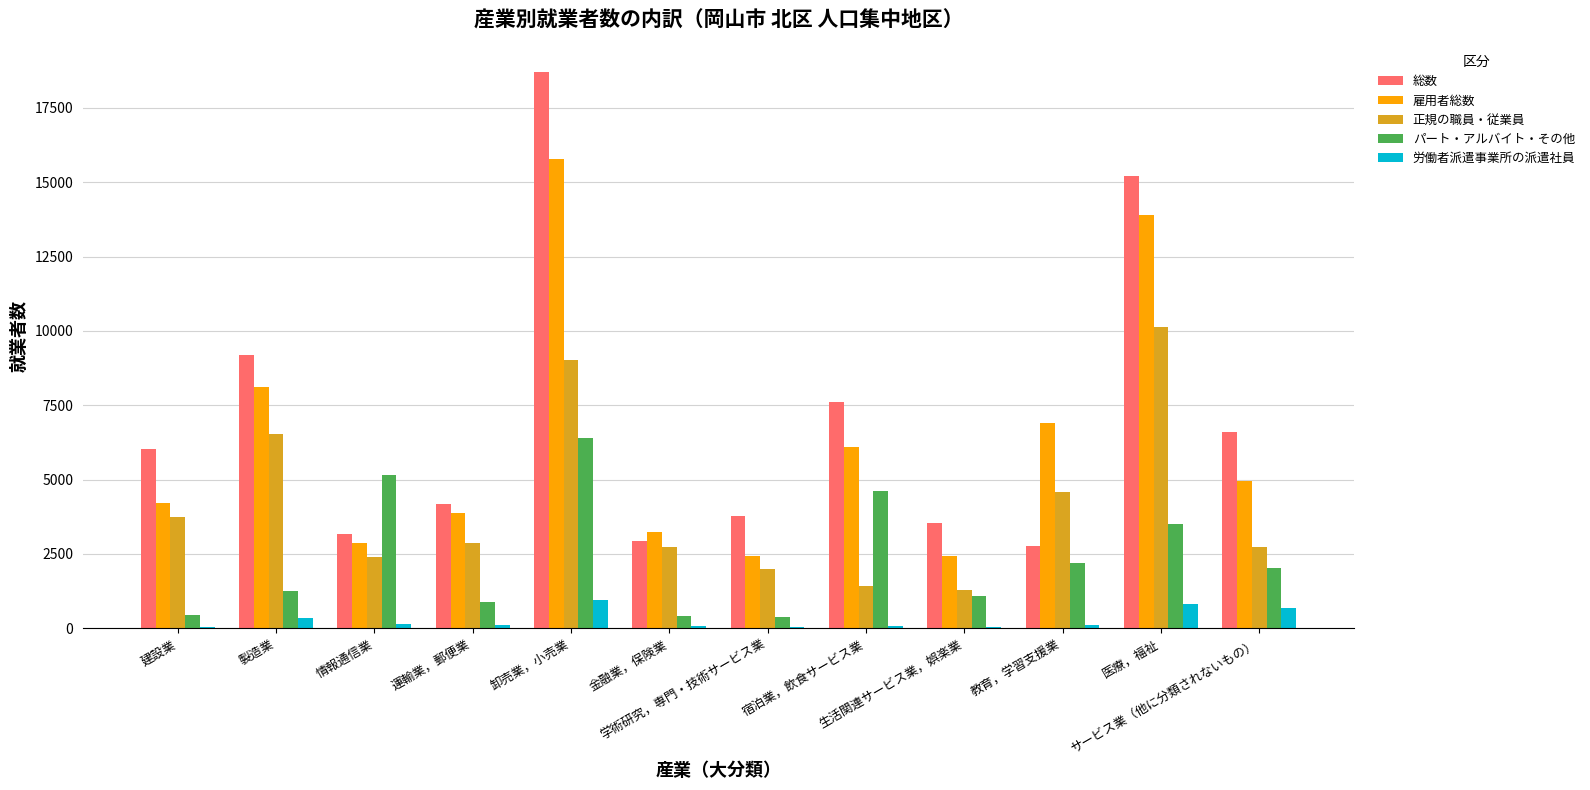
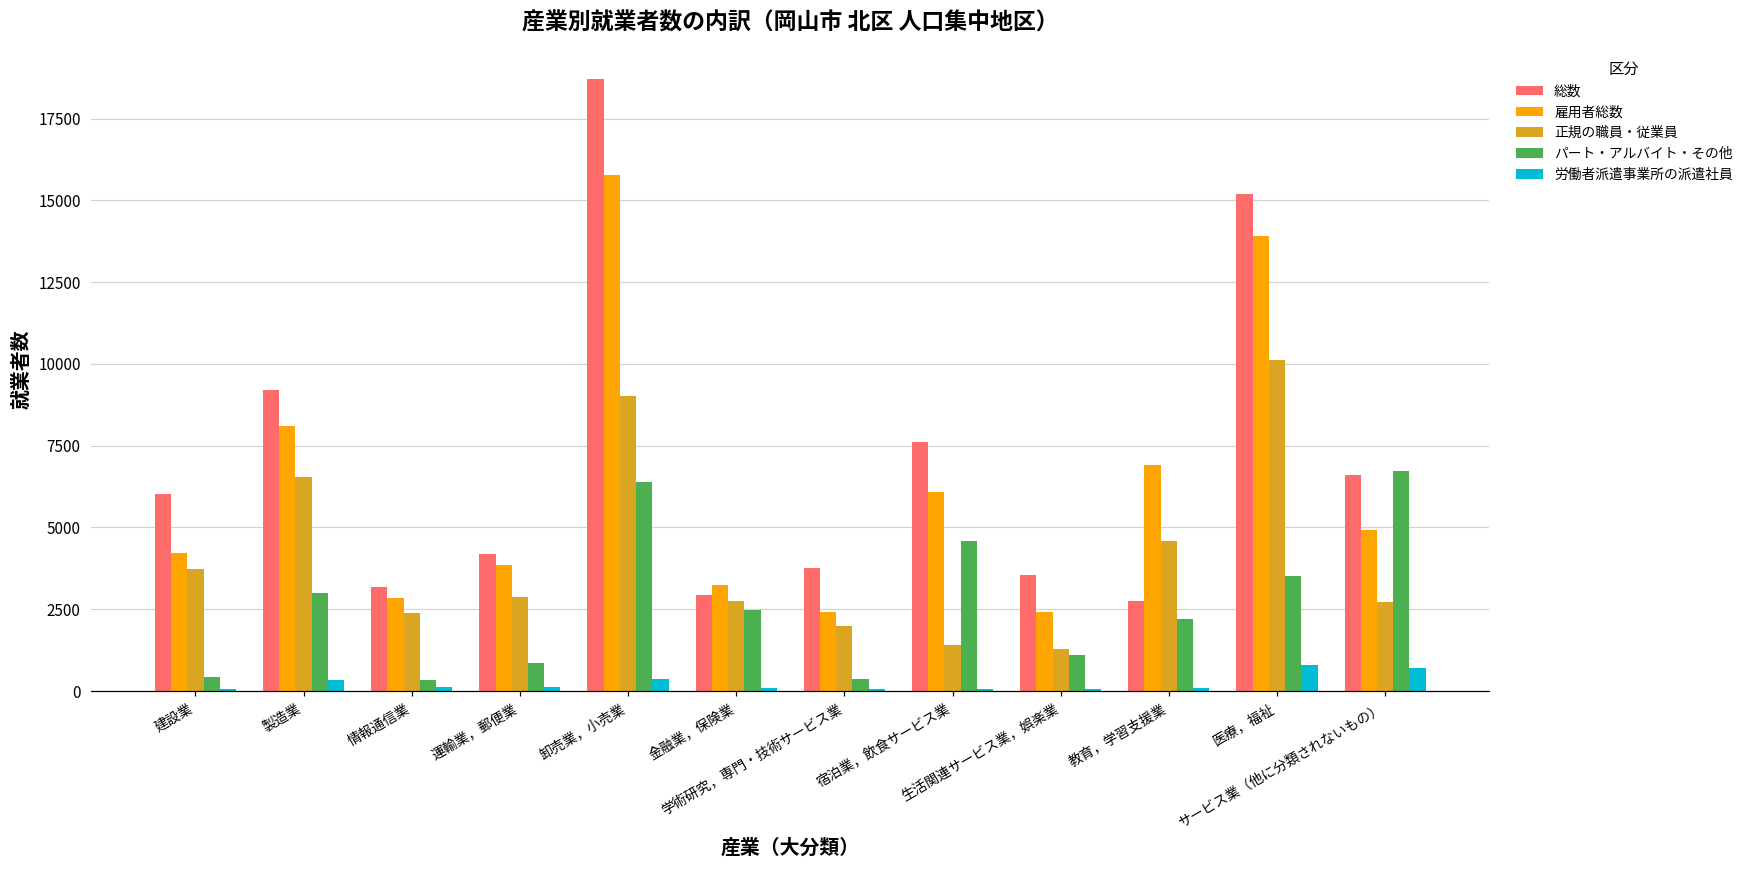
パート・アルバイト・その他, 製造業: 1200 -> 3000
パート・アルバイト・その他, 情報通信業: 5200 -> 300
労働者派遣事業所の派遣社員, 卸売業，小売業: 900 -> 400
パート・アルバイト・その他, 金融業，保険業: 400 -> 2500
パート・アルバイト・その他, サービス業（他に分類されないもの）: 2000 -> 6700
